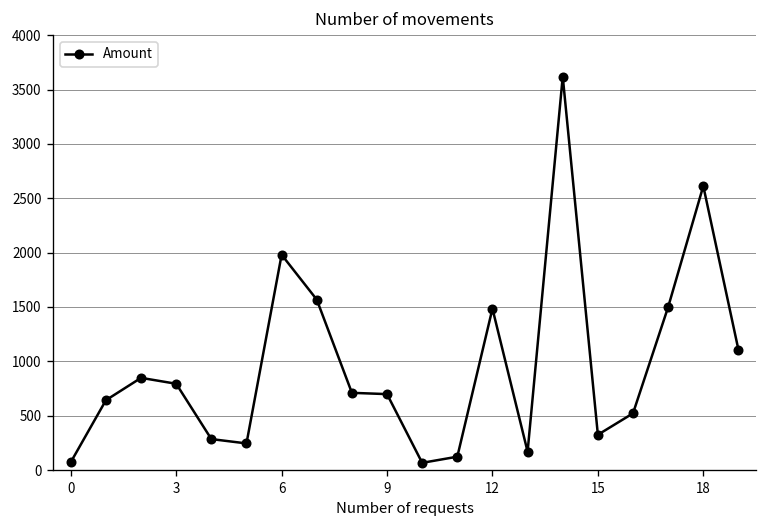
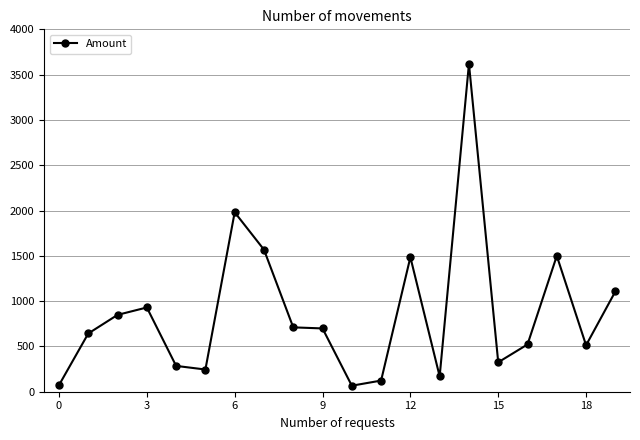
3: 800 -> 900
18: 2600 -> 500
